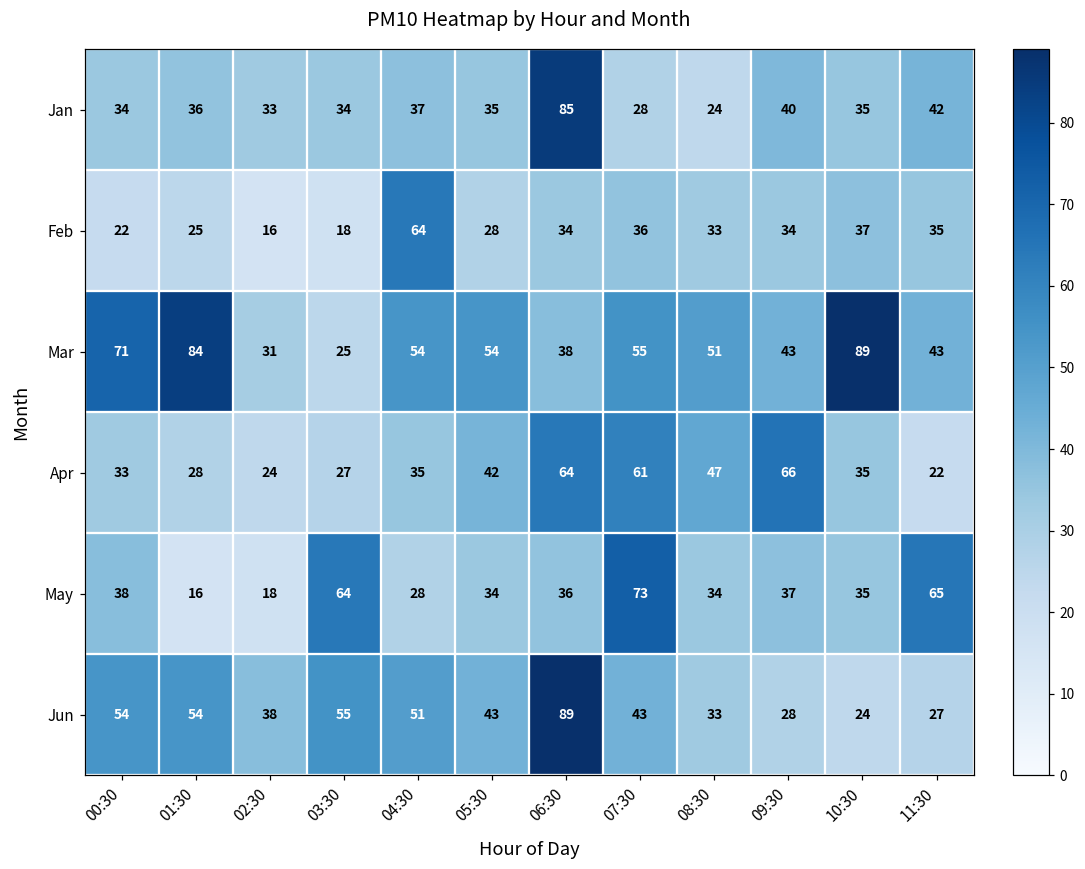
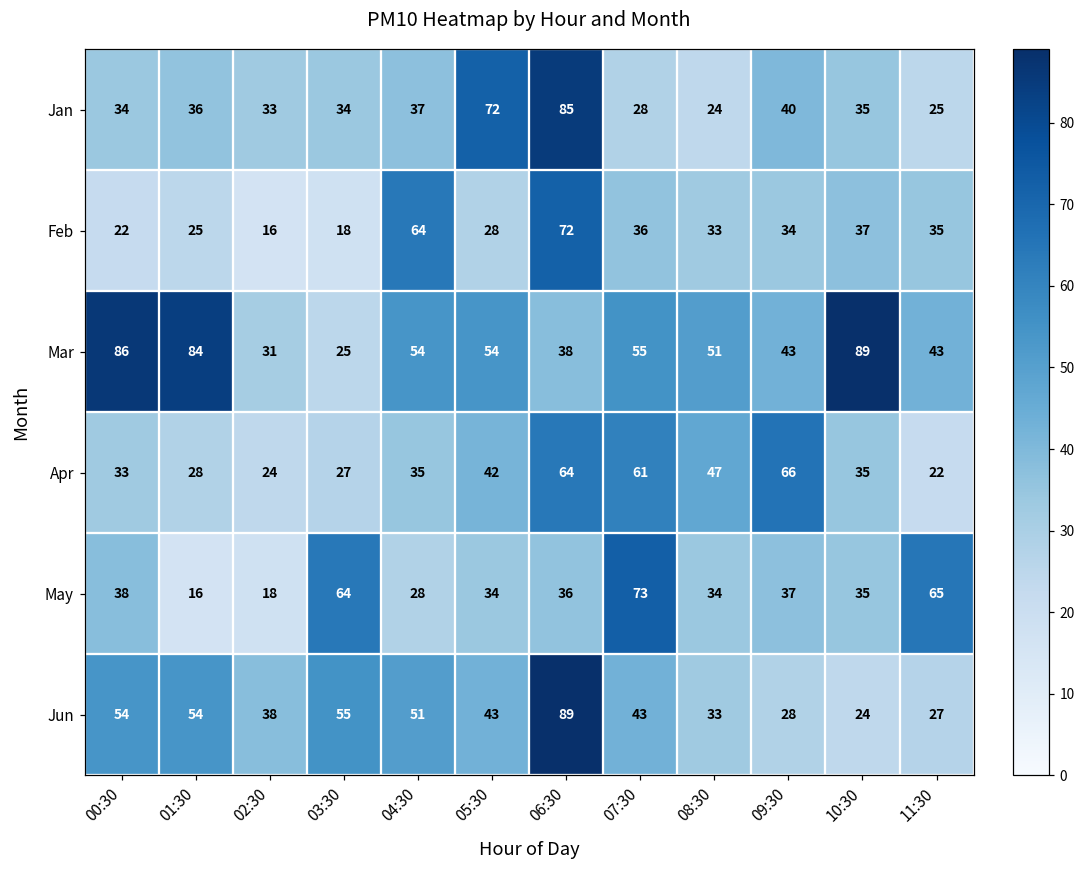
Jan, 05:30: 35 -> 72
Jan, 11:30: 42 -> 25
Feb, 06:30: 34 -> 72
Mar, 00:30: 71 -> 86
